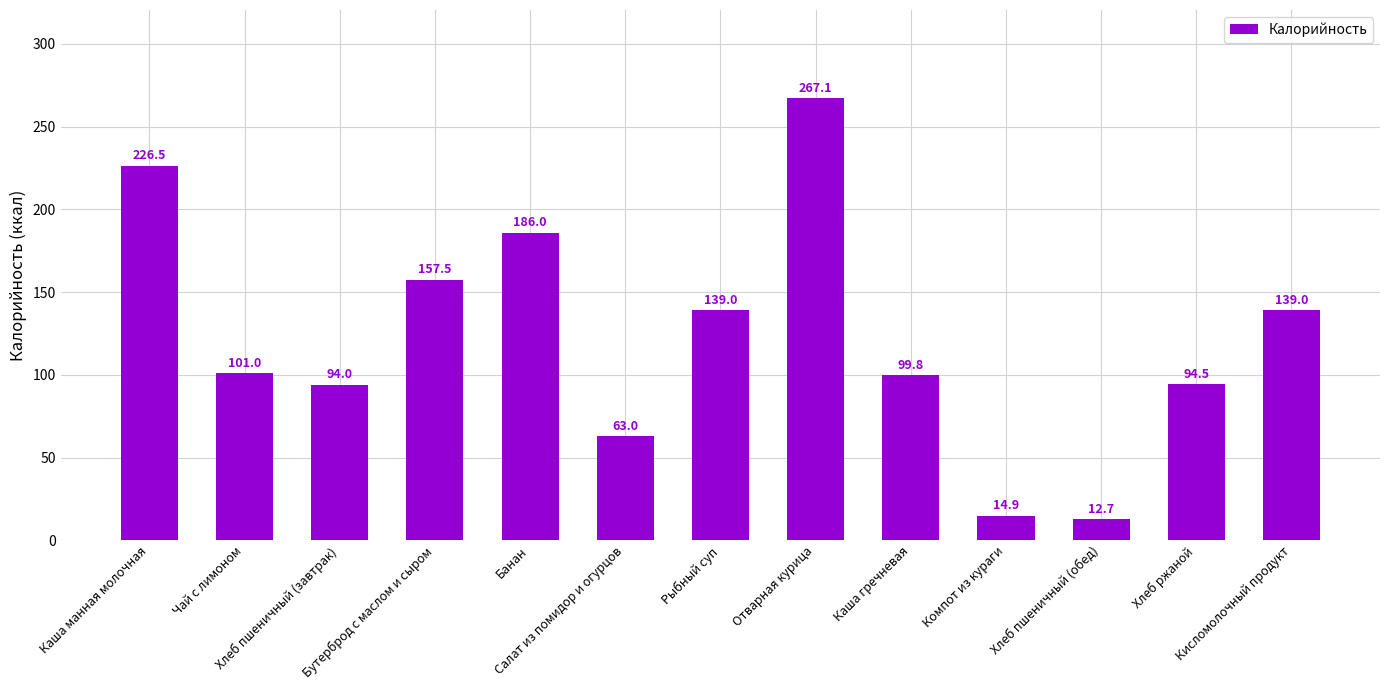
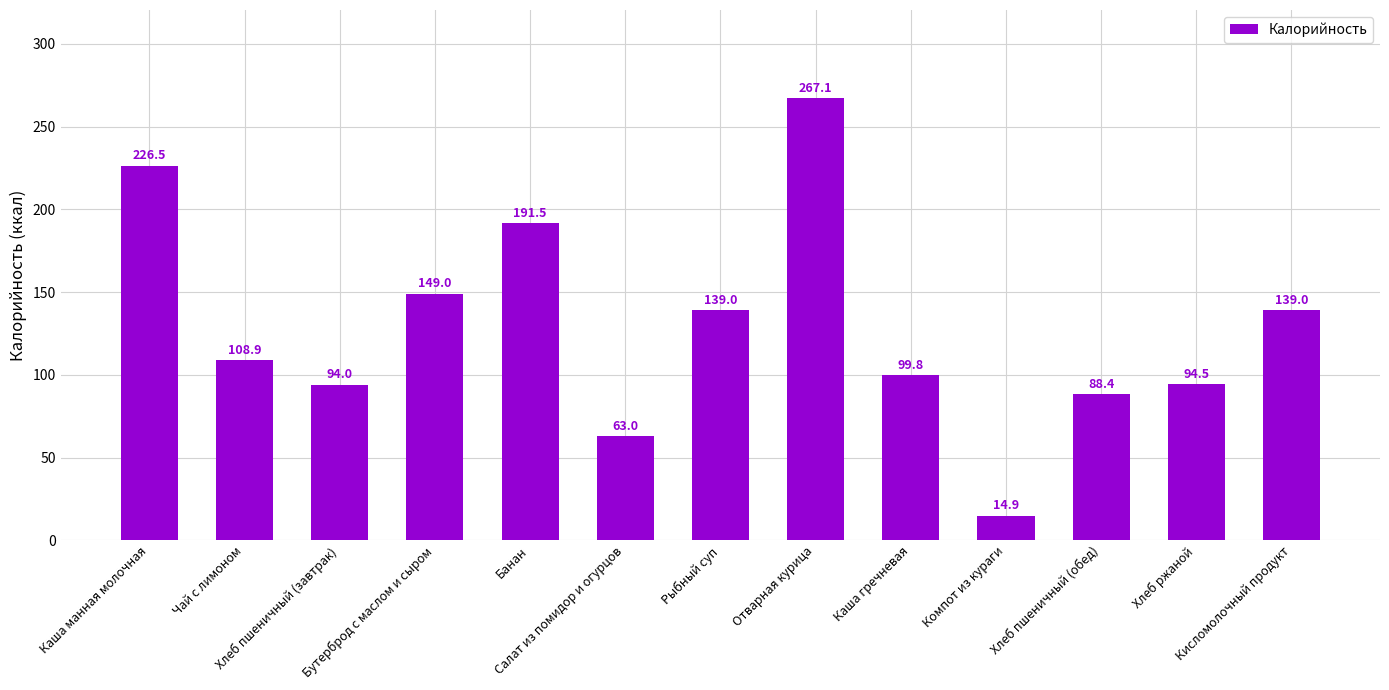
Чай с лимоном: 101.0 -> 108.9
Бутерброд с маслом и сыром: 157.5 -> 149.0
Банан: 186.0 -> 191.5
Хлеб пшеничный (обед): 12.7 -> 88.4
